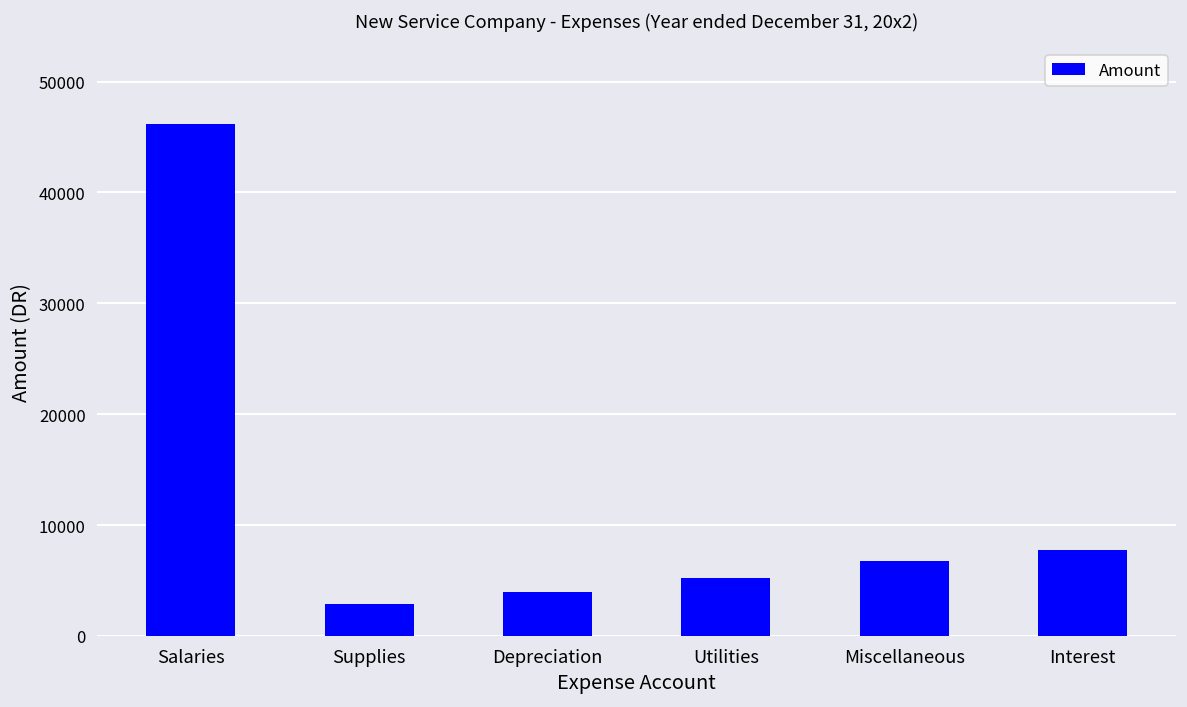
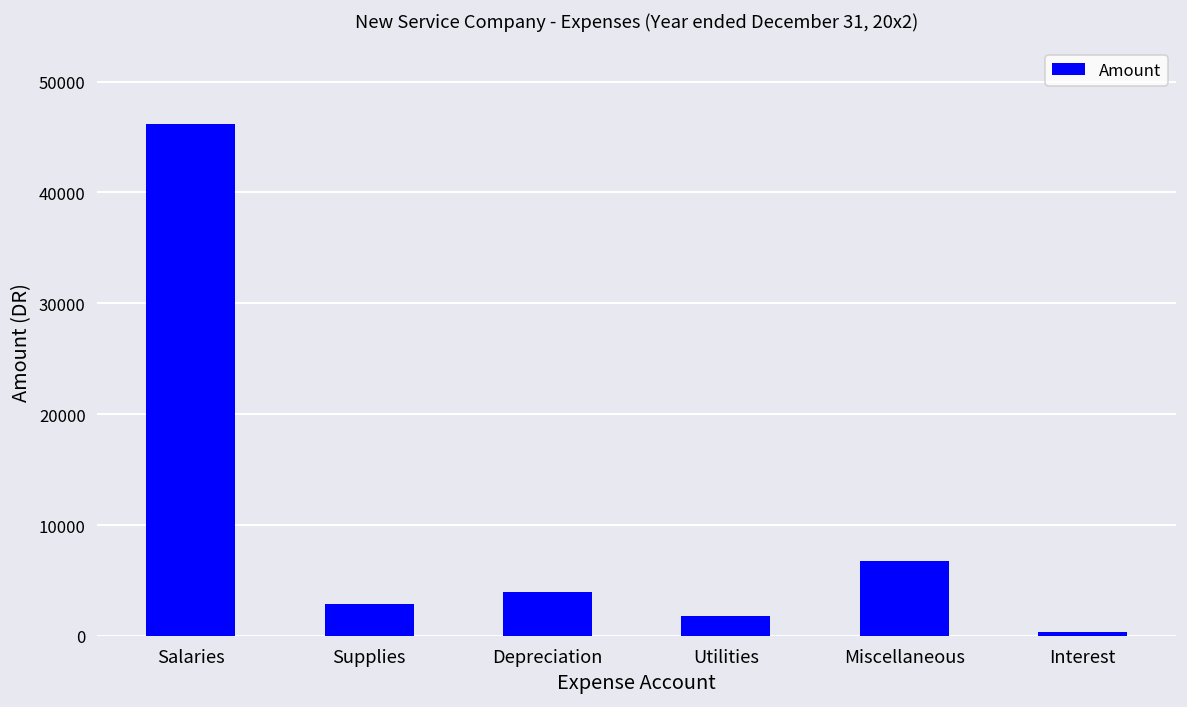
Utilities: 5000 -> 2000
Interest: 8000 -> 0
